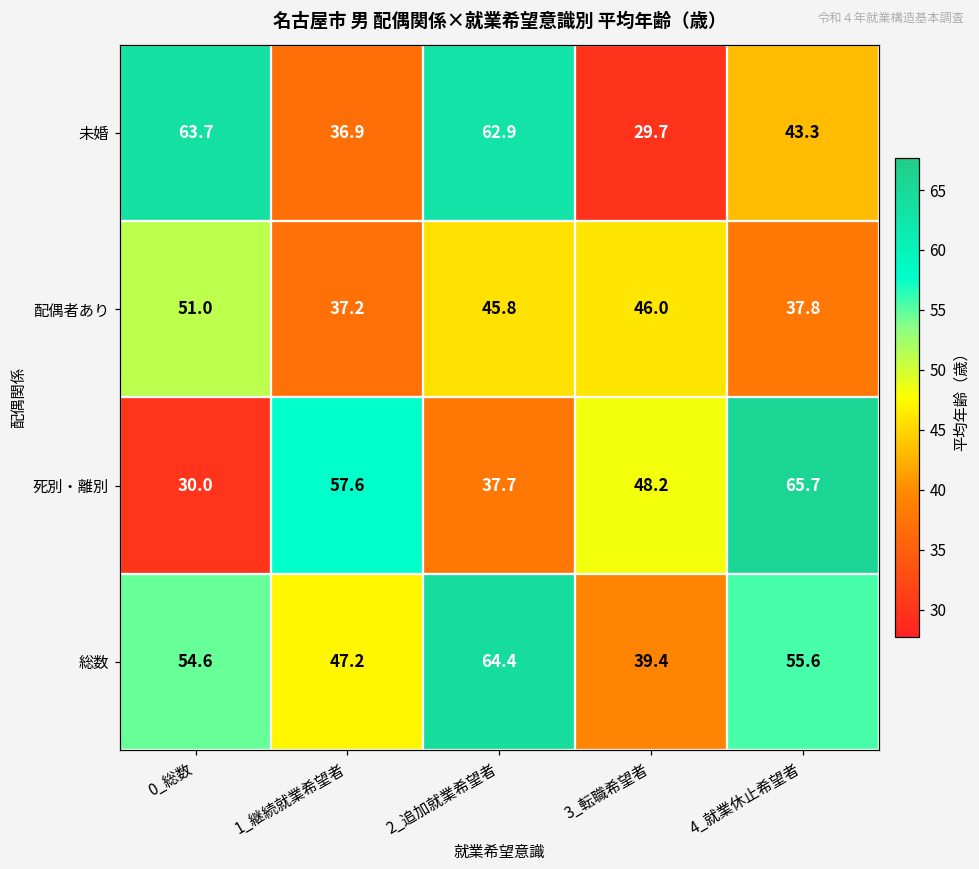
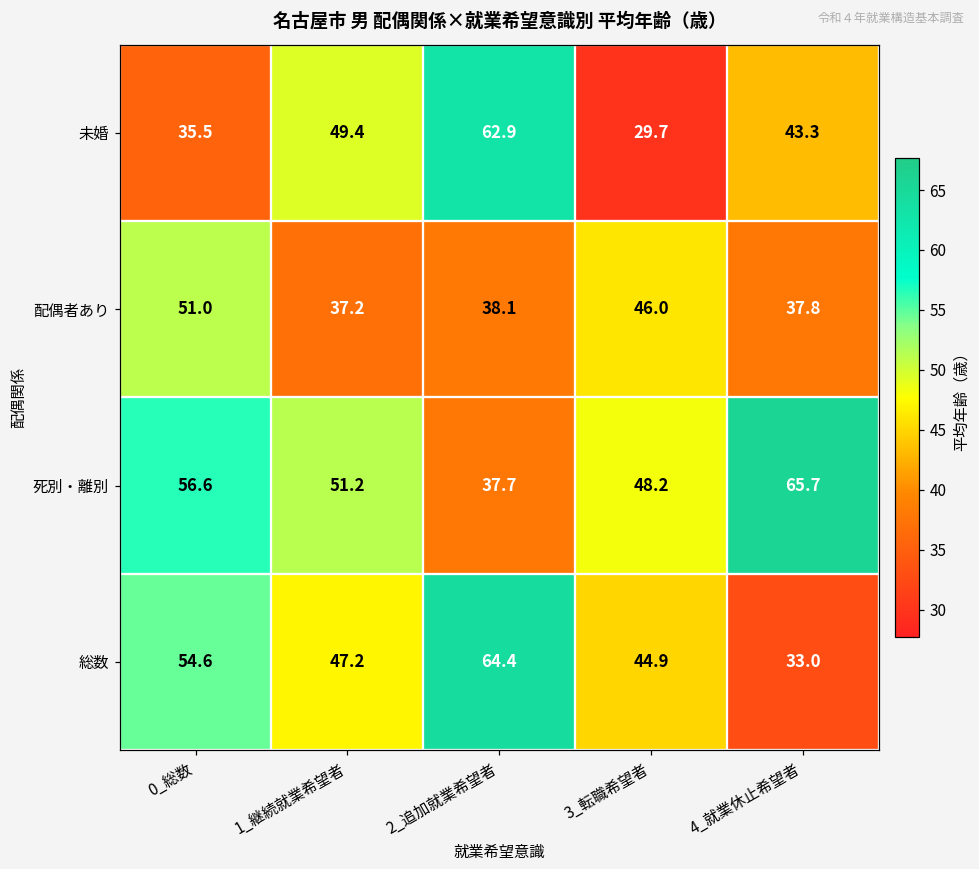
未婚, 0_総数: 63.7 -> 35.5
未婚, 1_継続就業希望者: 36.9 -> 49.4
配偶者あり, 2_追加就業希望者: 45.8 -> 38.1
死別・離別, 0_総数: 30.0 -> 56.6
死別・離別, 1_継続就業希望者: 57.6 -> 51.2
総数, 3_転職希望者: 39.4 -> 44.9
総数, 4_就業休止希望者: 55.6 -> 33.0
